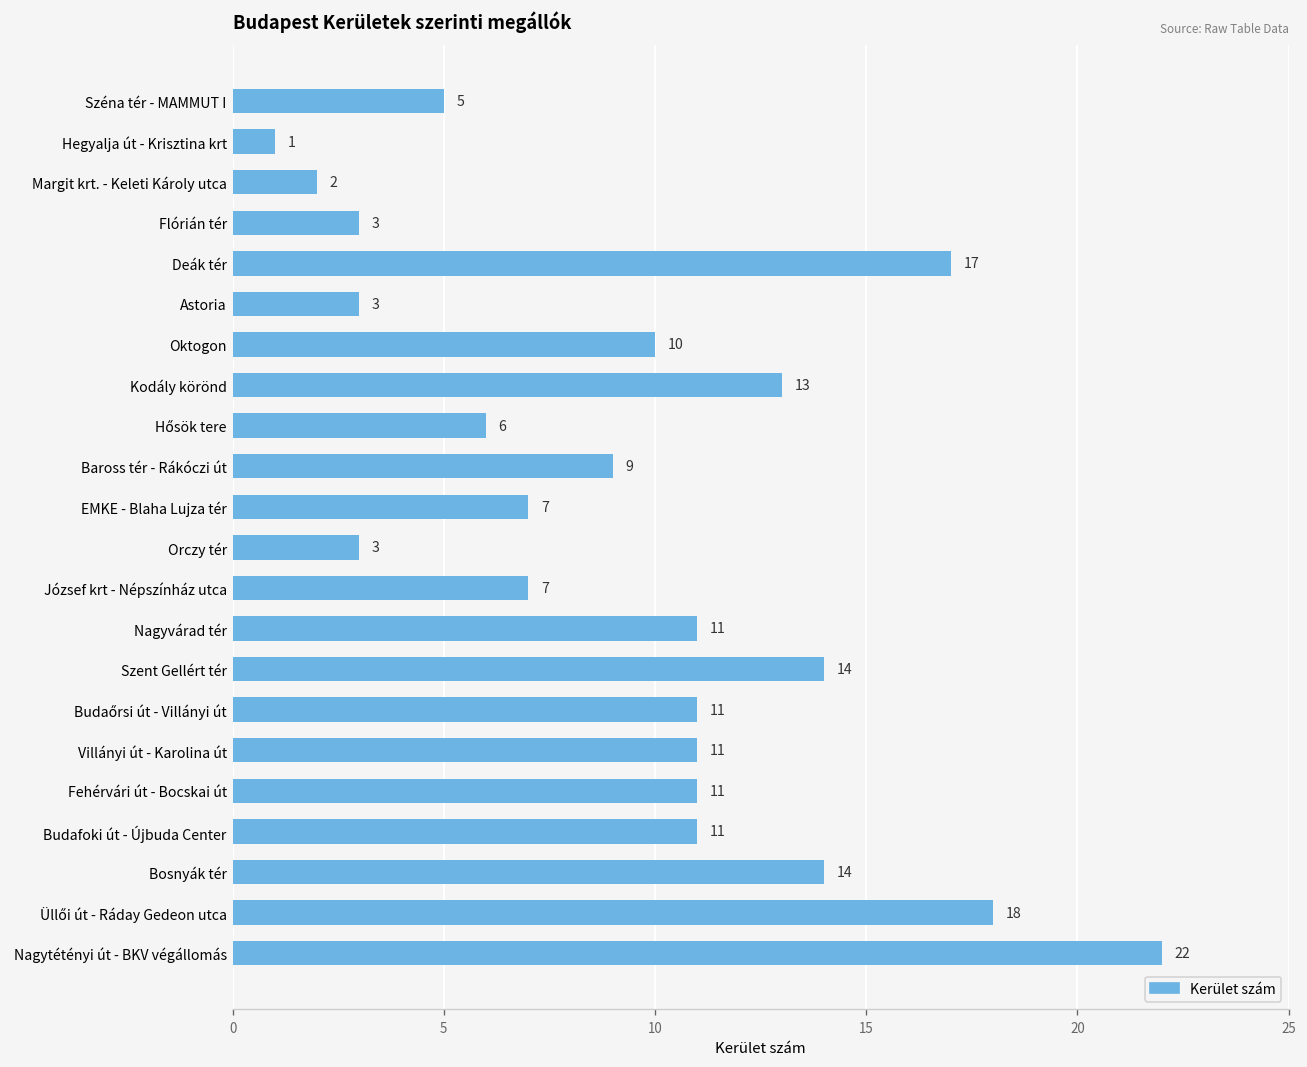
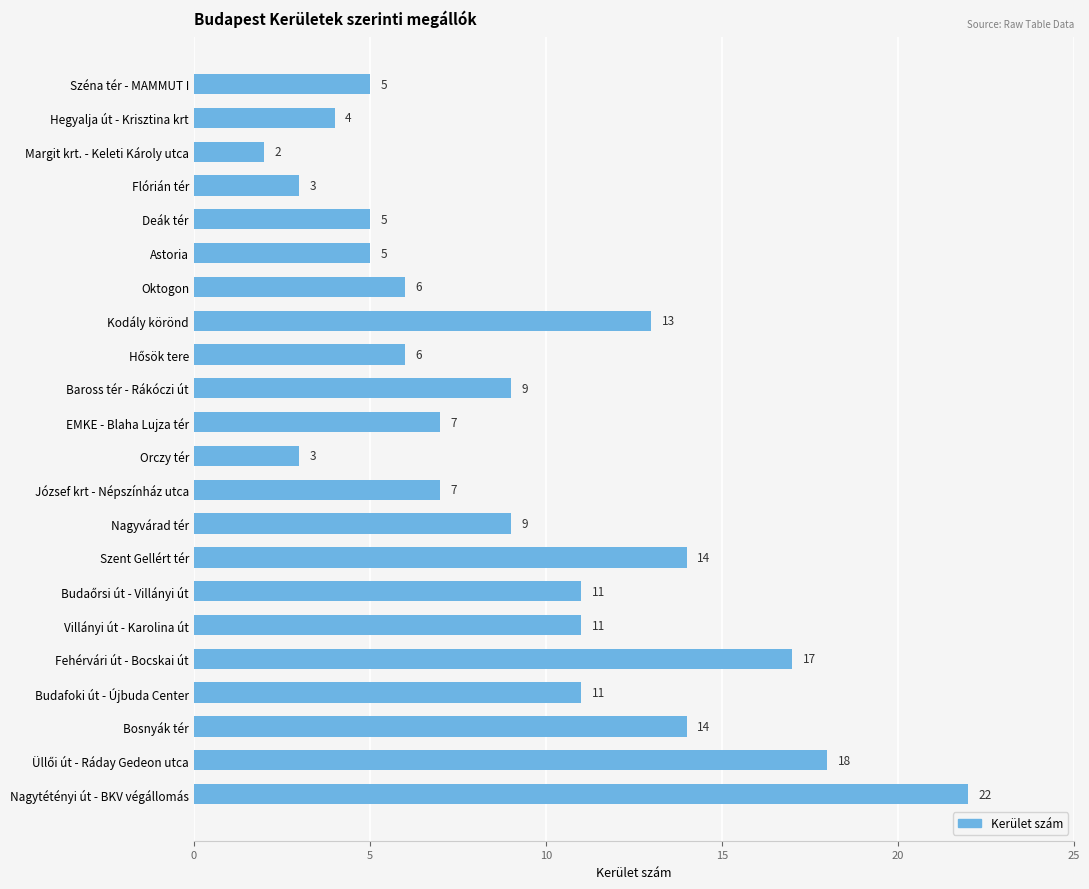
Hegyalja út - Krisztina krt: 1 -> 4
Deák tér: 17 -> 5
Astoria: 3 -> 5
Oktogon: 10 -> 6
Nagyvárad tér: 11 -> 9
Fehérvári út - Bocskai út: 11 -> 17
